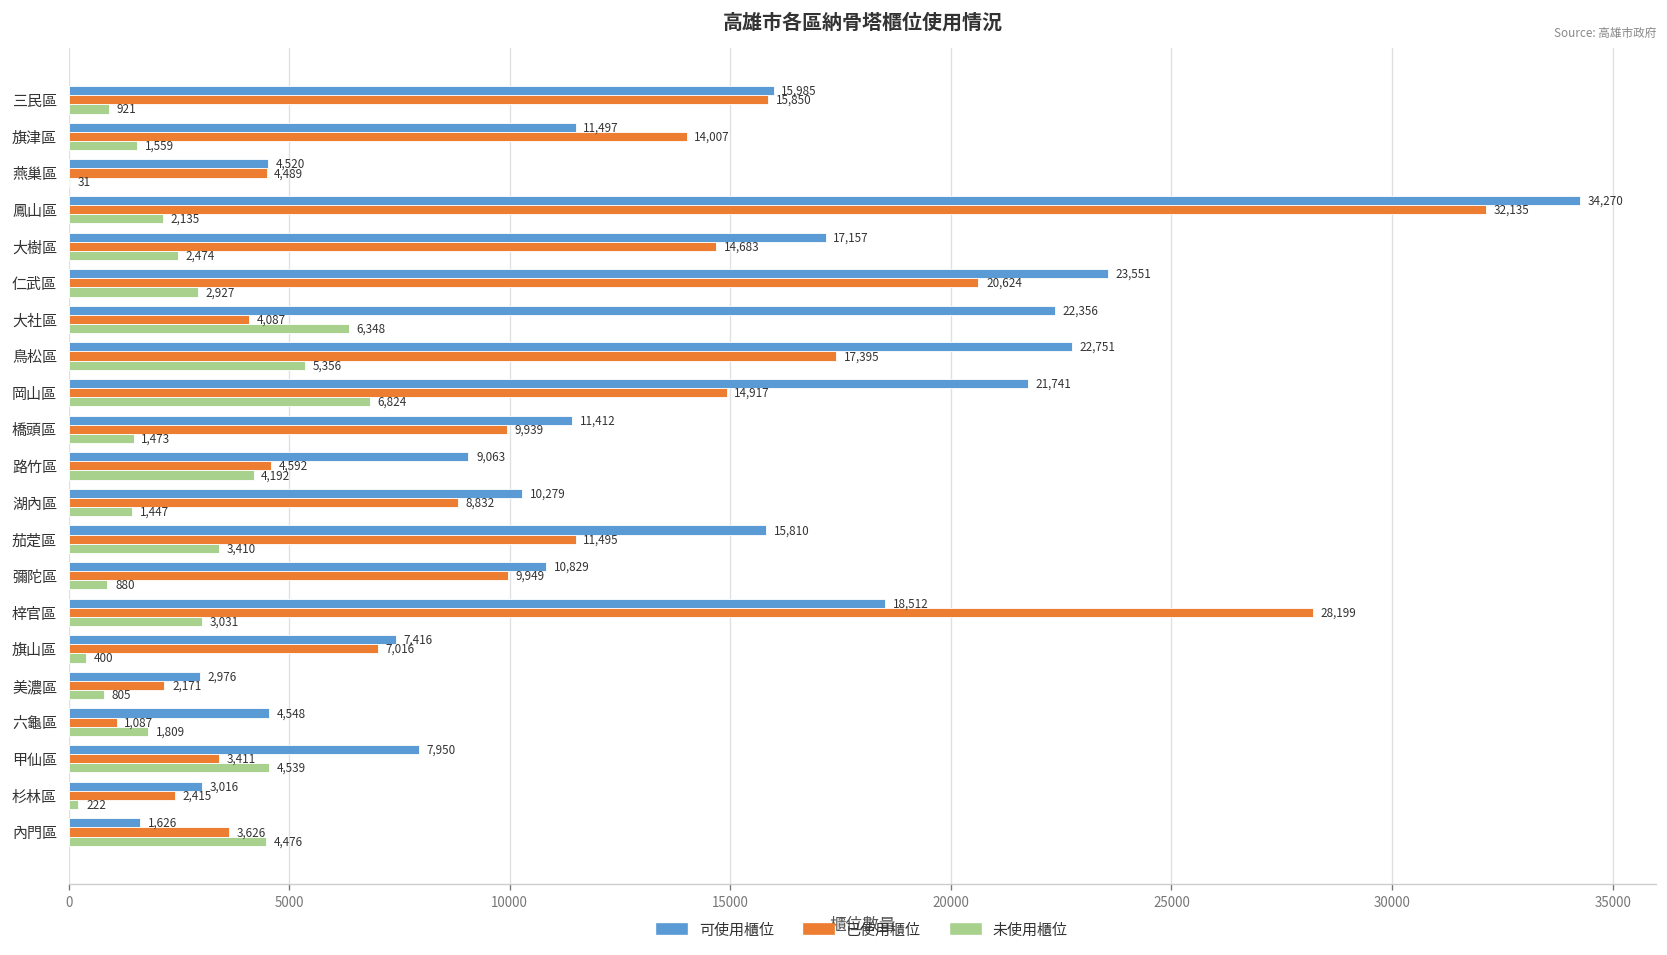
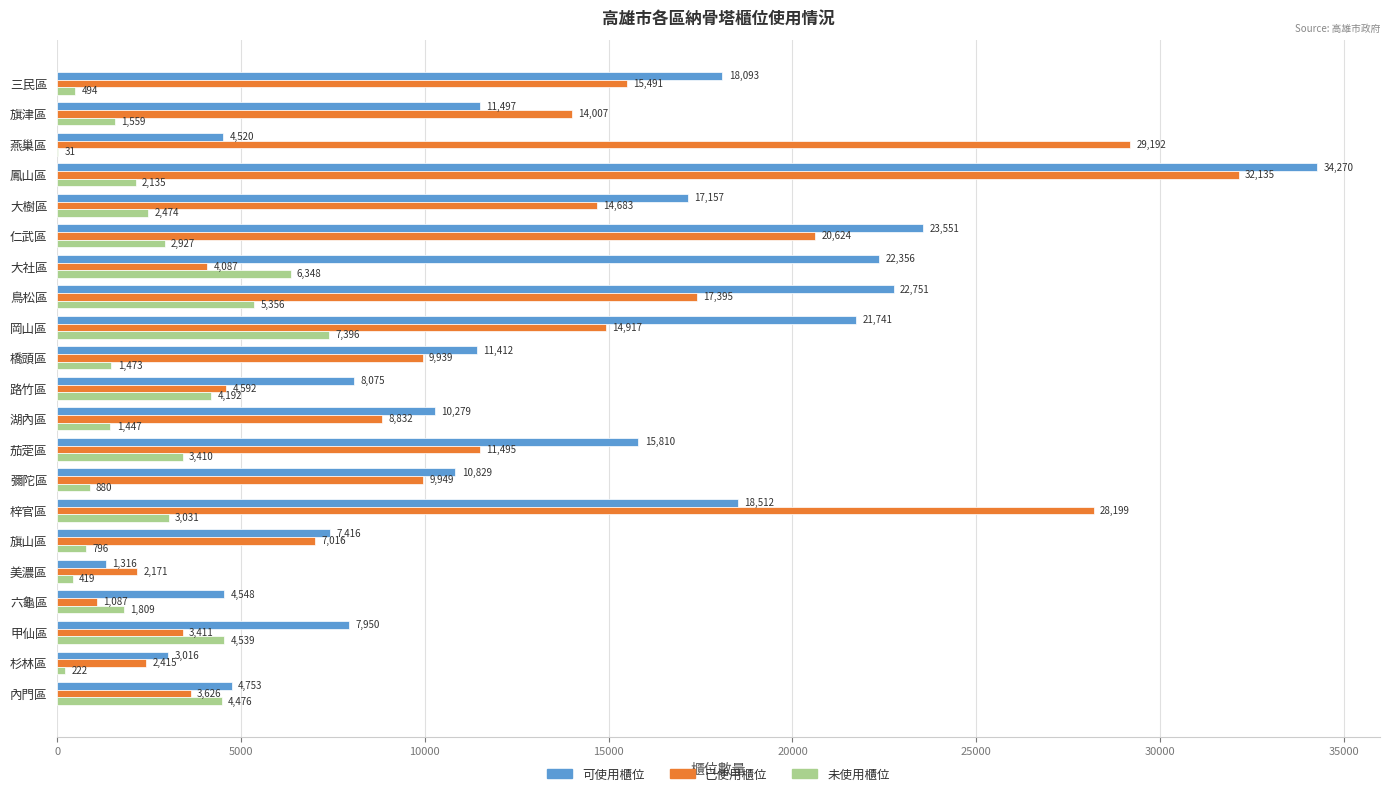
可使用櫃位, 三民區: 15,985 -> 18,093
已使用櫃位, 三民區: 15,850 -> 15,491
未使用櫃位, 三民區: 921 -> 494
已使用櫃位, 燕巢區: 4,489 -> 29,192
未使用櫃位, 岡山區: 6,824 -> 7,396
可使用櫃位, 路竹區: 9,063 -> 8,075
未使用櫃位, 旗山區: 400 -> 796
可使用櫃位, 美濃區: 2,976 -> 1,316
未使用櫃位, 美濃區: 805 -> 419
可使用櫃位, 內門區: 1,626 -> 4,753
